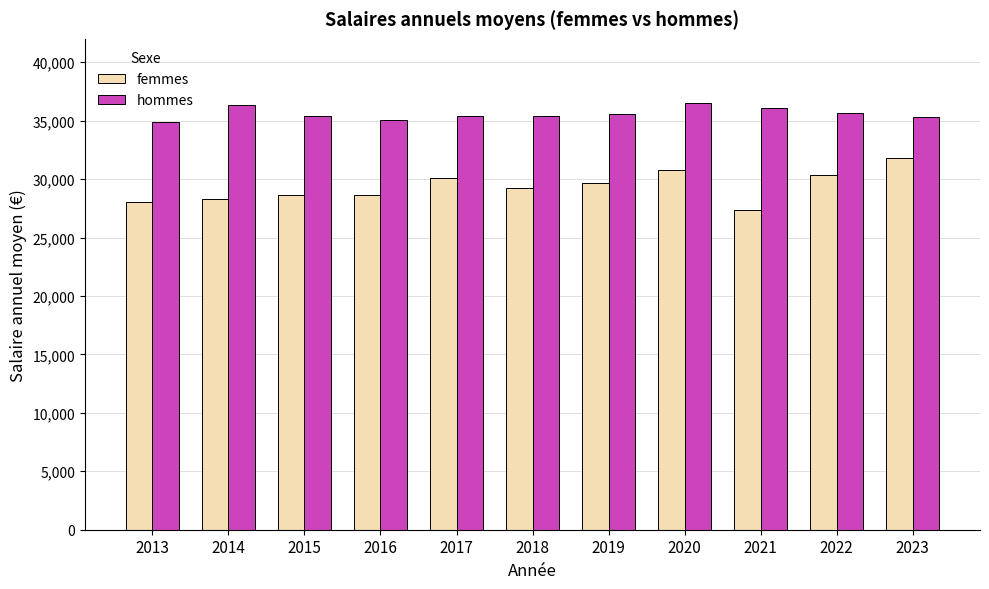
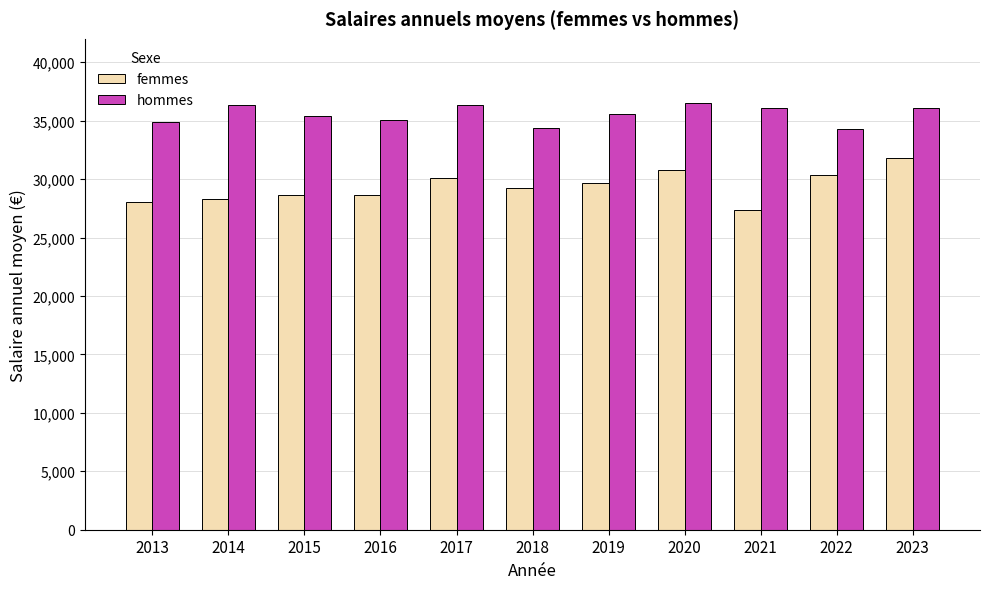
hommes, 2017: 35,400 -> 36,400
hommes, 2018: 35,400 -> 34,400
hommes, 2022: 35,700 -> 34,300
hommes, 2023: 35,300 -> 36,100
